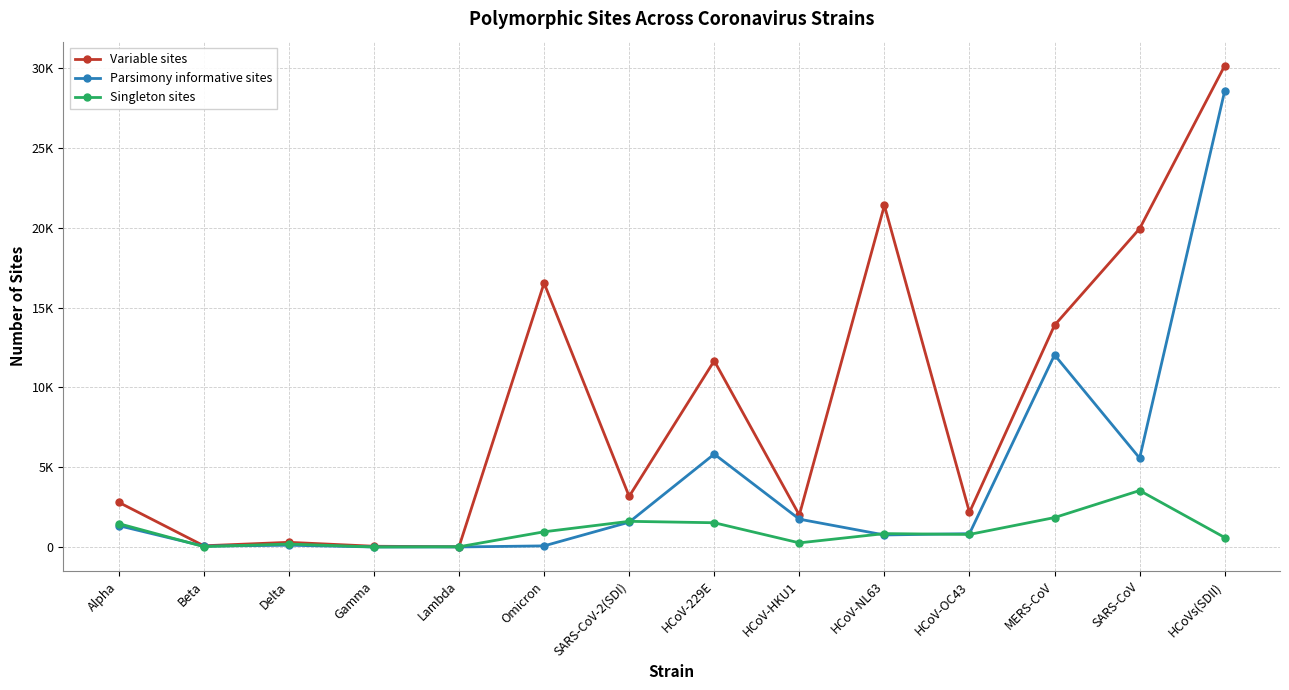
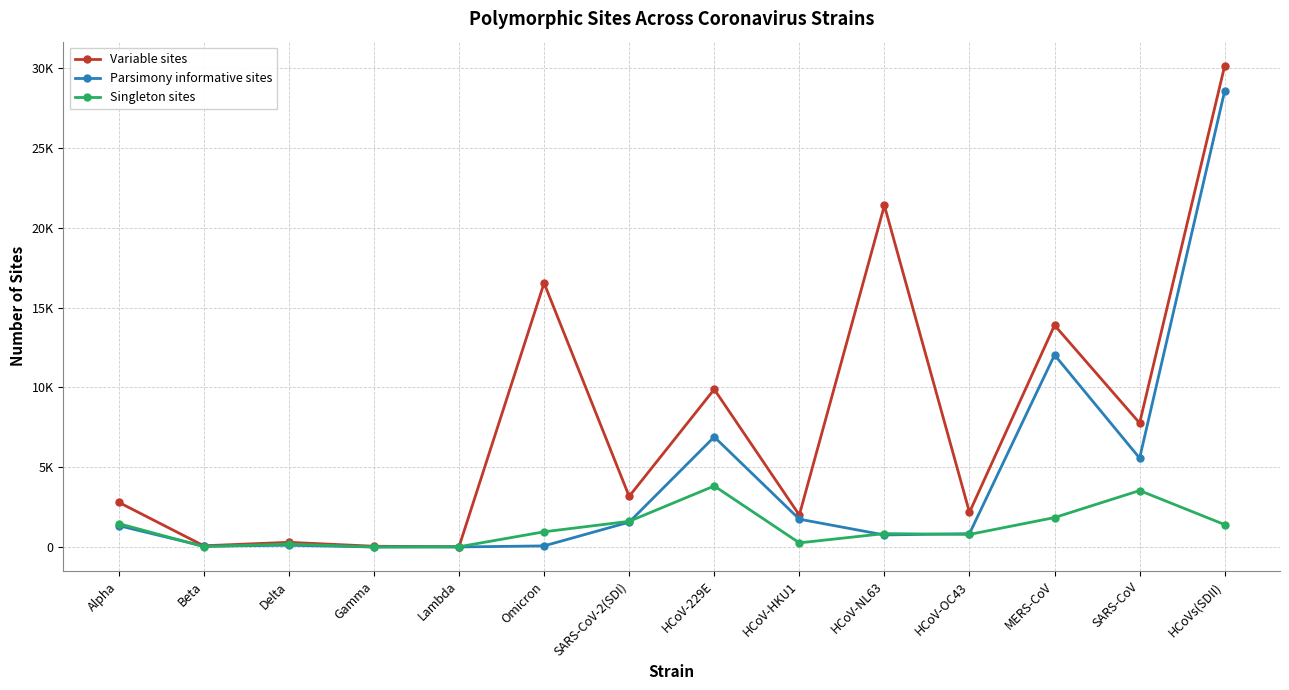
Variable sites, HCoV-229E: 11700 -> 9900
Parsimony informative sites, HCoV-229E: 5800 -> 6900
Singleton sites, HCoV-229E: 1500 -> 3800
Variable sites, SARS-CoV: 20000 -> 7800
Singleton sites, HCoVs(SDII): 600 -> 1400
